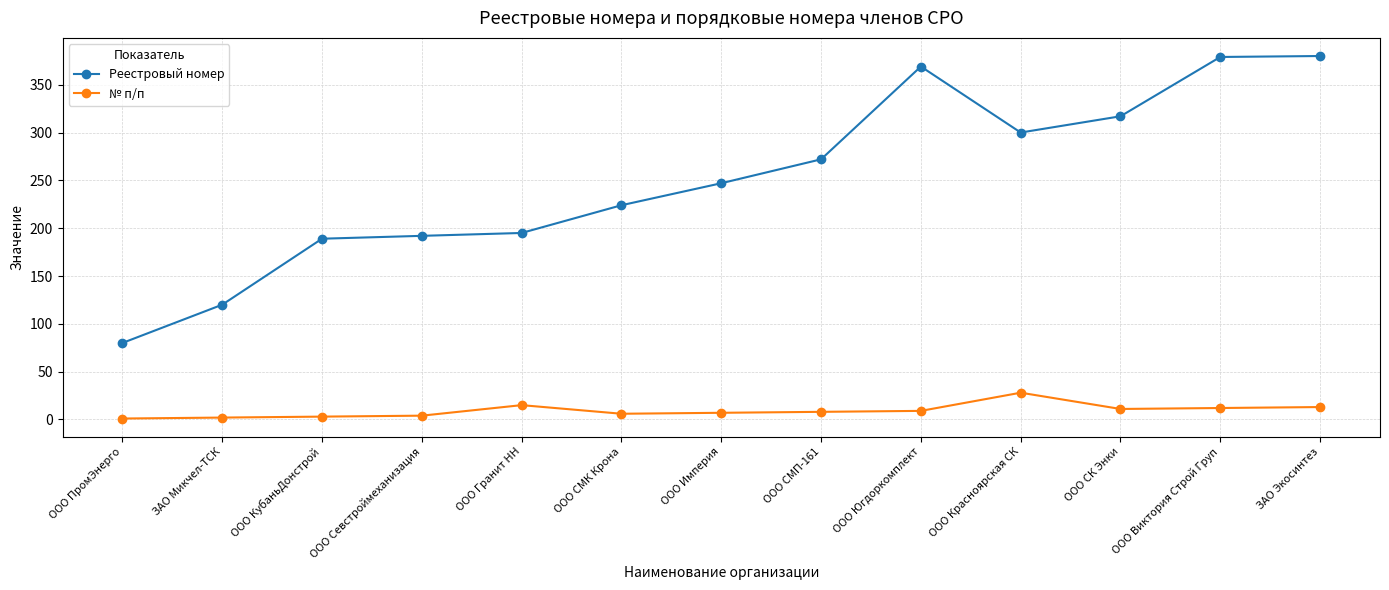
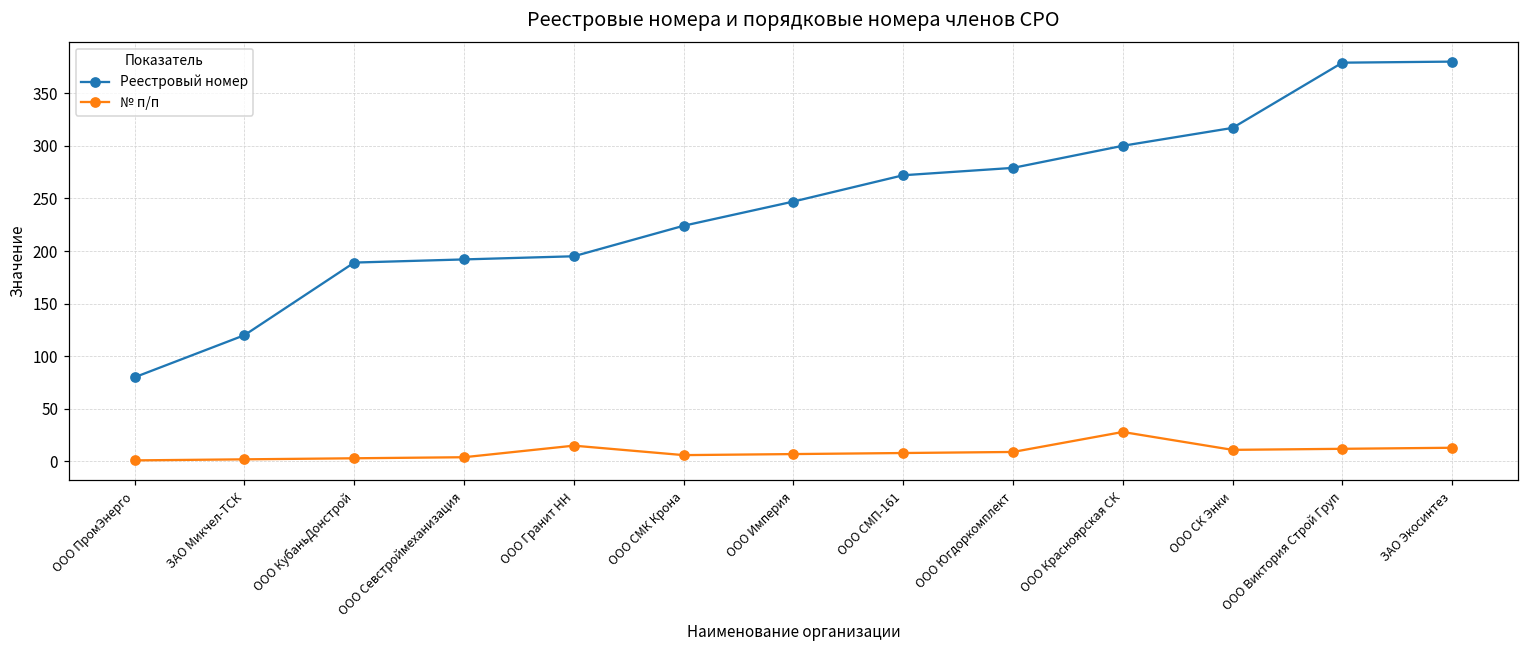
Реестровый номер, ООО Югдоркомплект: 370 -> 280
